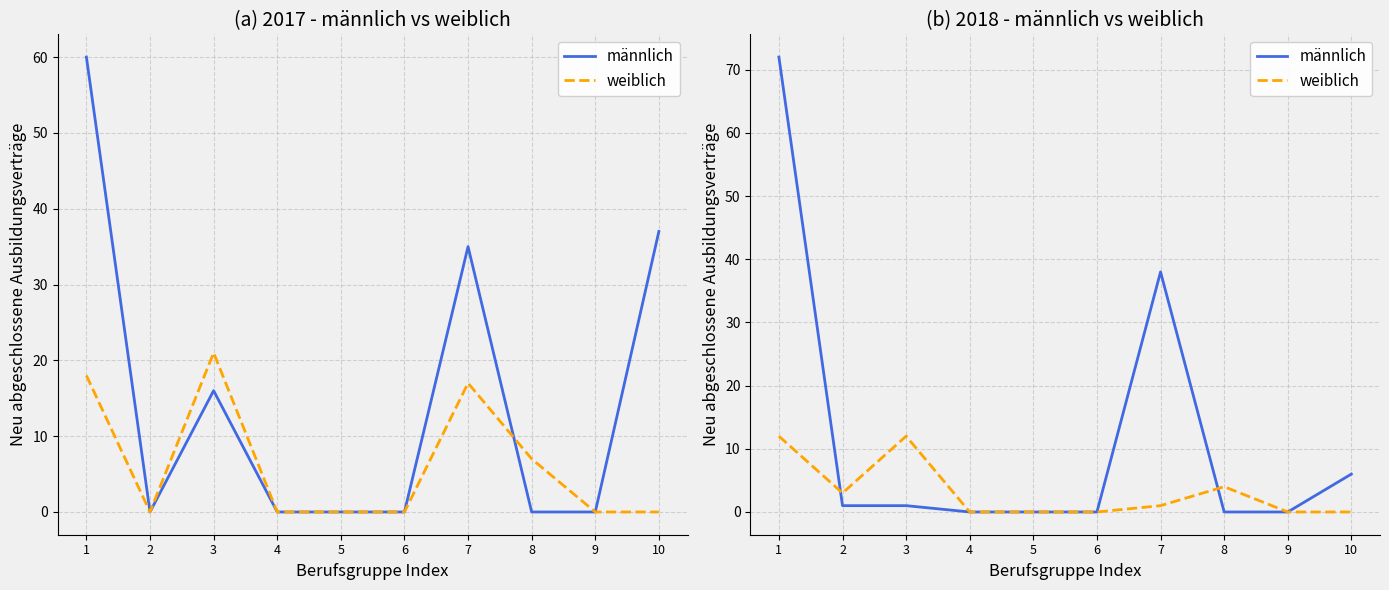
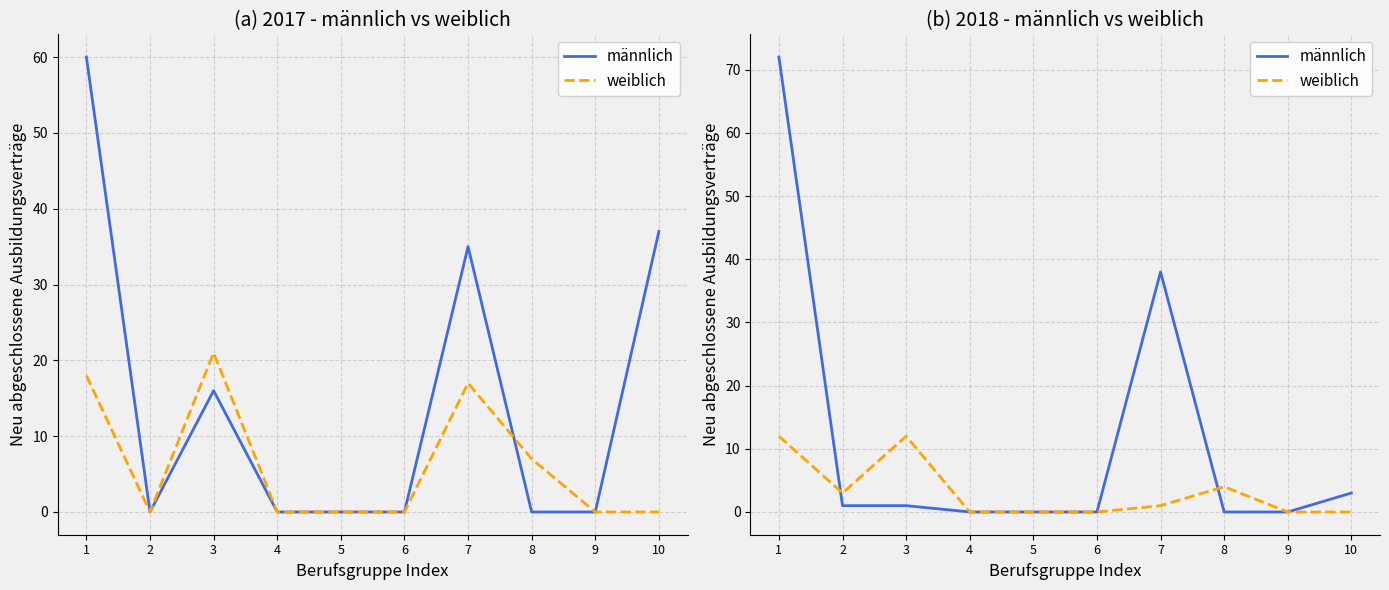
(b) 2018 - männlich vs weiblich, männlich, 10: 6 -> 3
